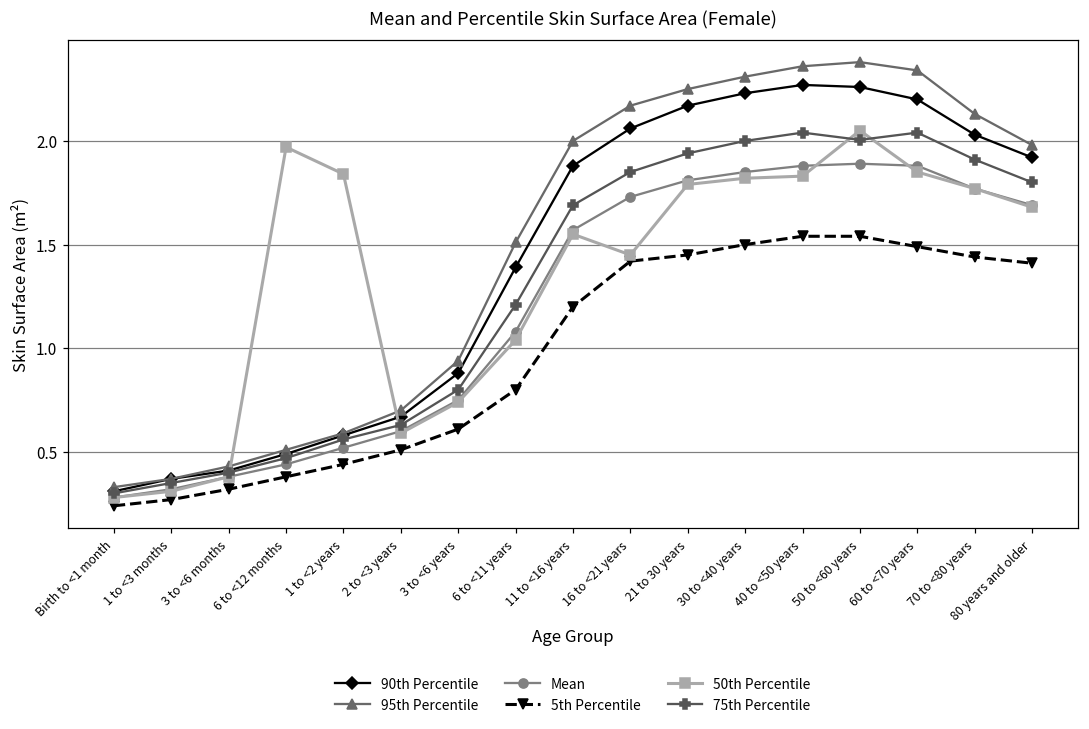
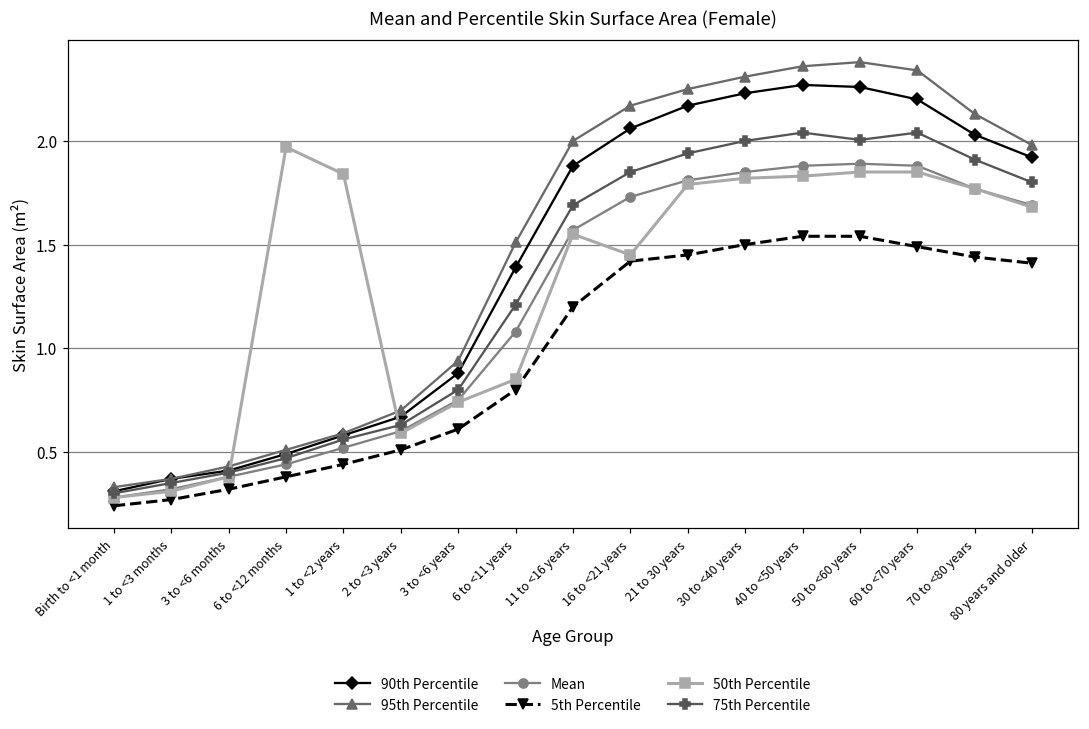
50th Percentile, 6 to <11 years: 1.04 -> 0.85
50th Percentile, 50 to <60 years: 2.05 -> 1.85
